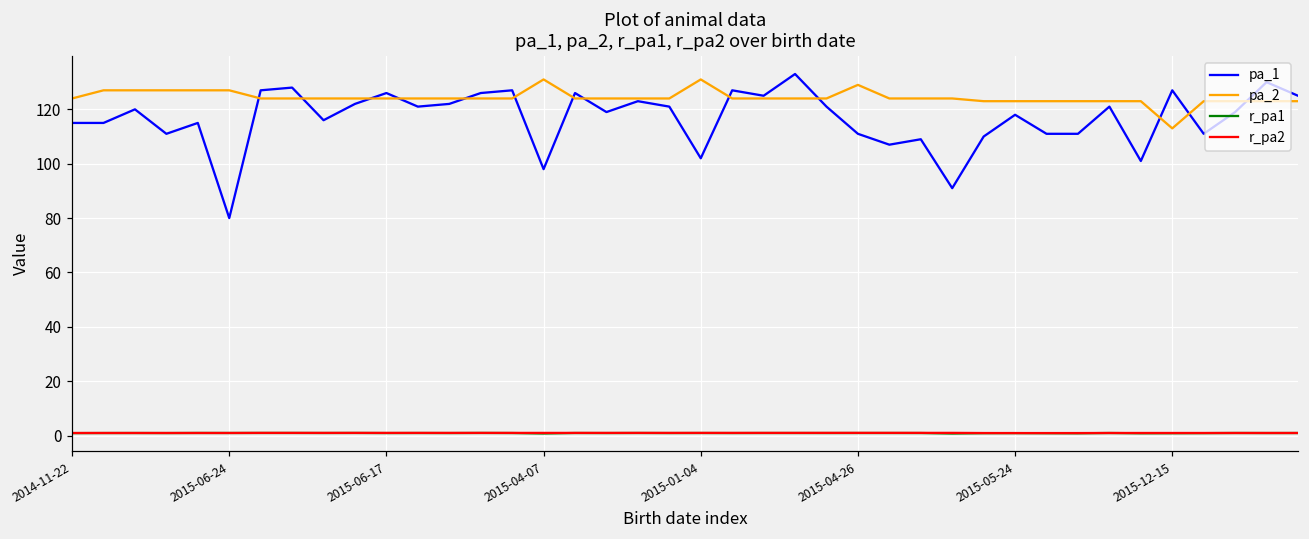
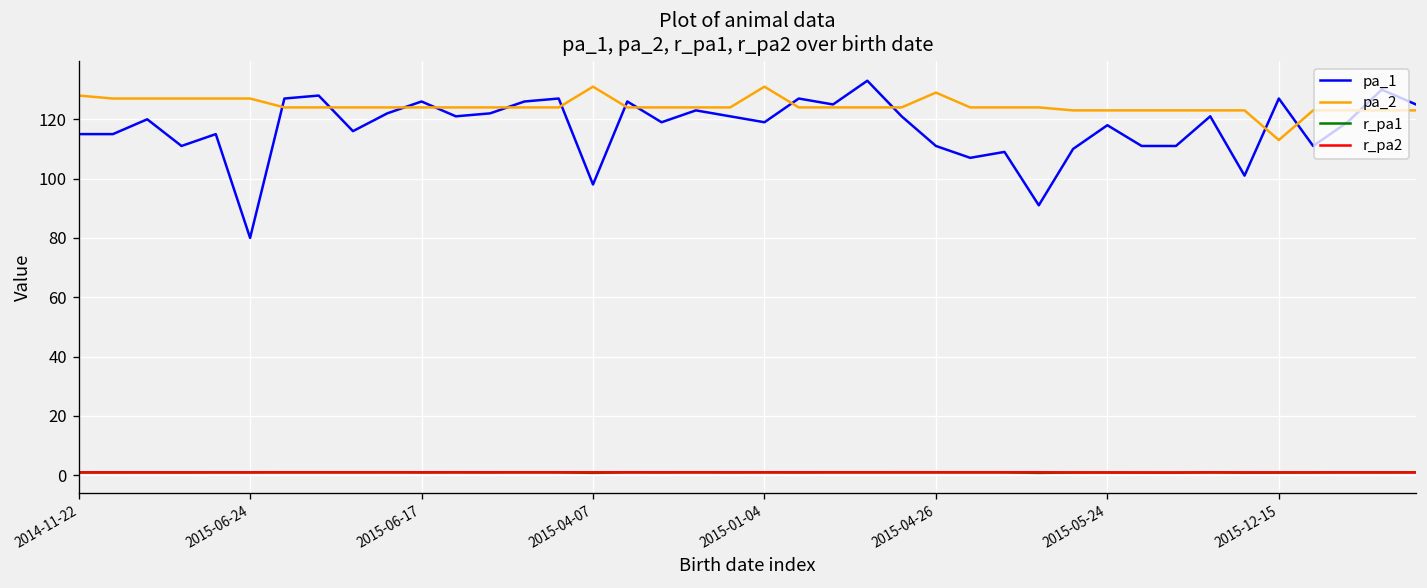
pa_2, 2014-11-22: 124 -> 128
pa_1, 2015-01-04: 102 -> 119
